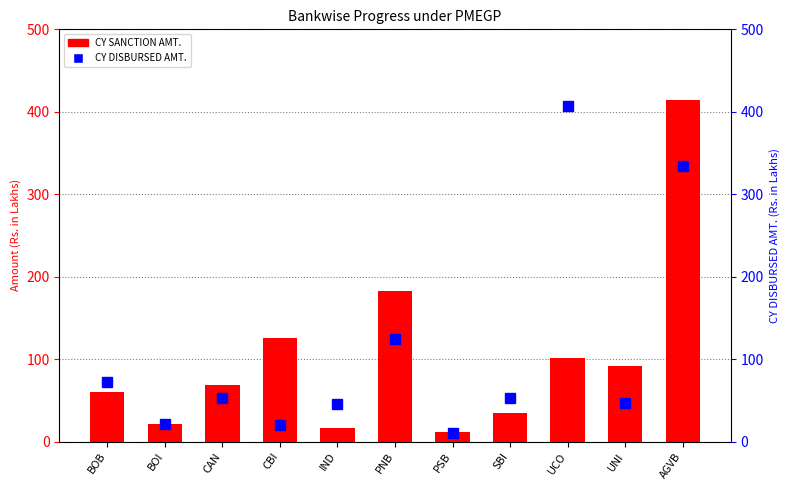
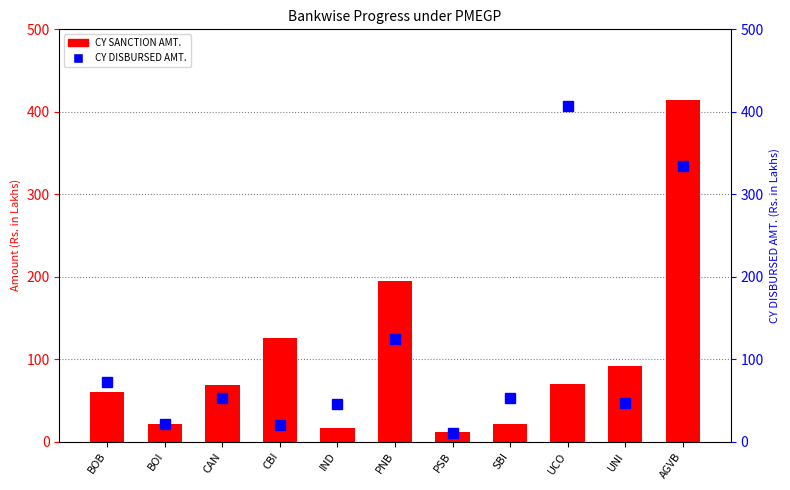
CY SANCTION AMT., PNB: 180 -> 190
CY SANCTION AMT., SBI: 30 -> 20
CY SANCTION AMT., UCO: 100 -> 70
